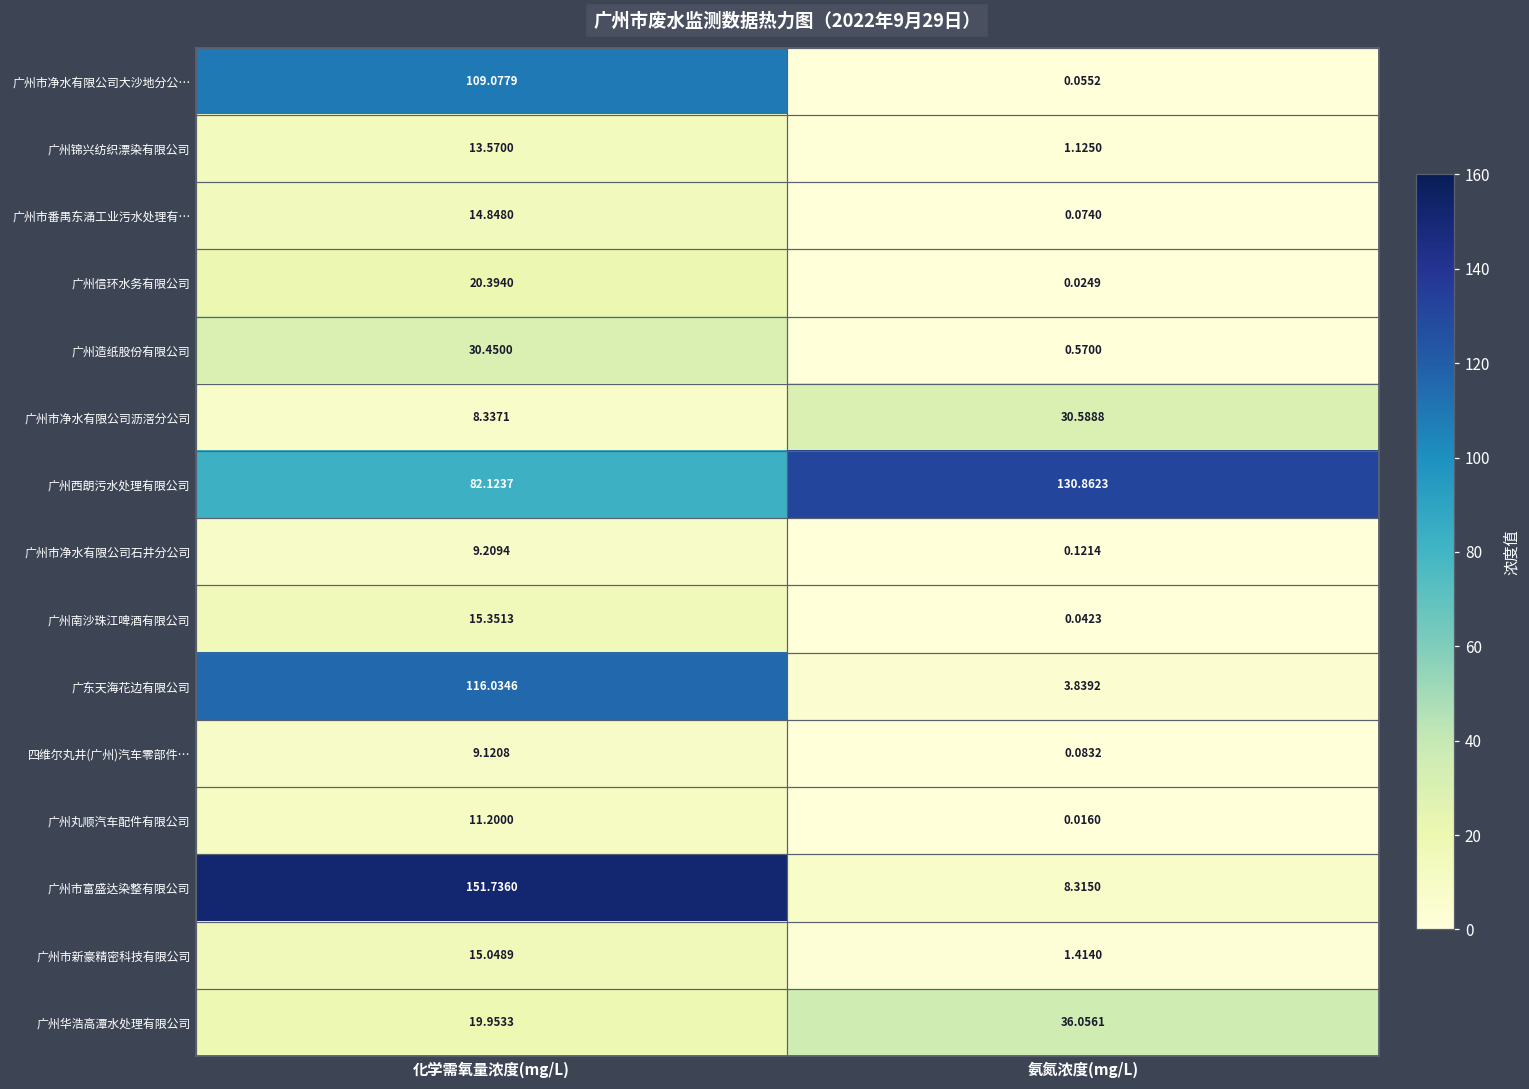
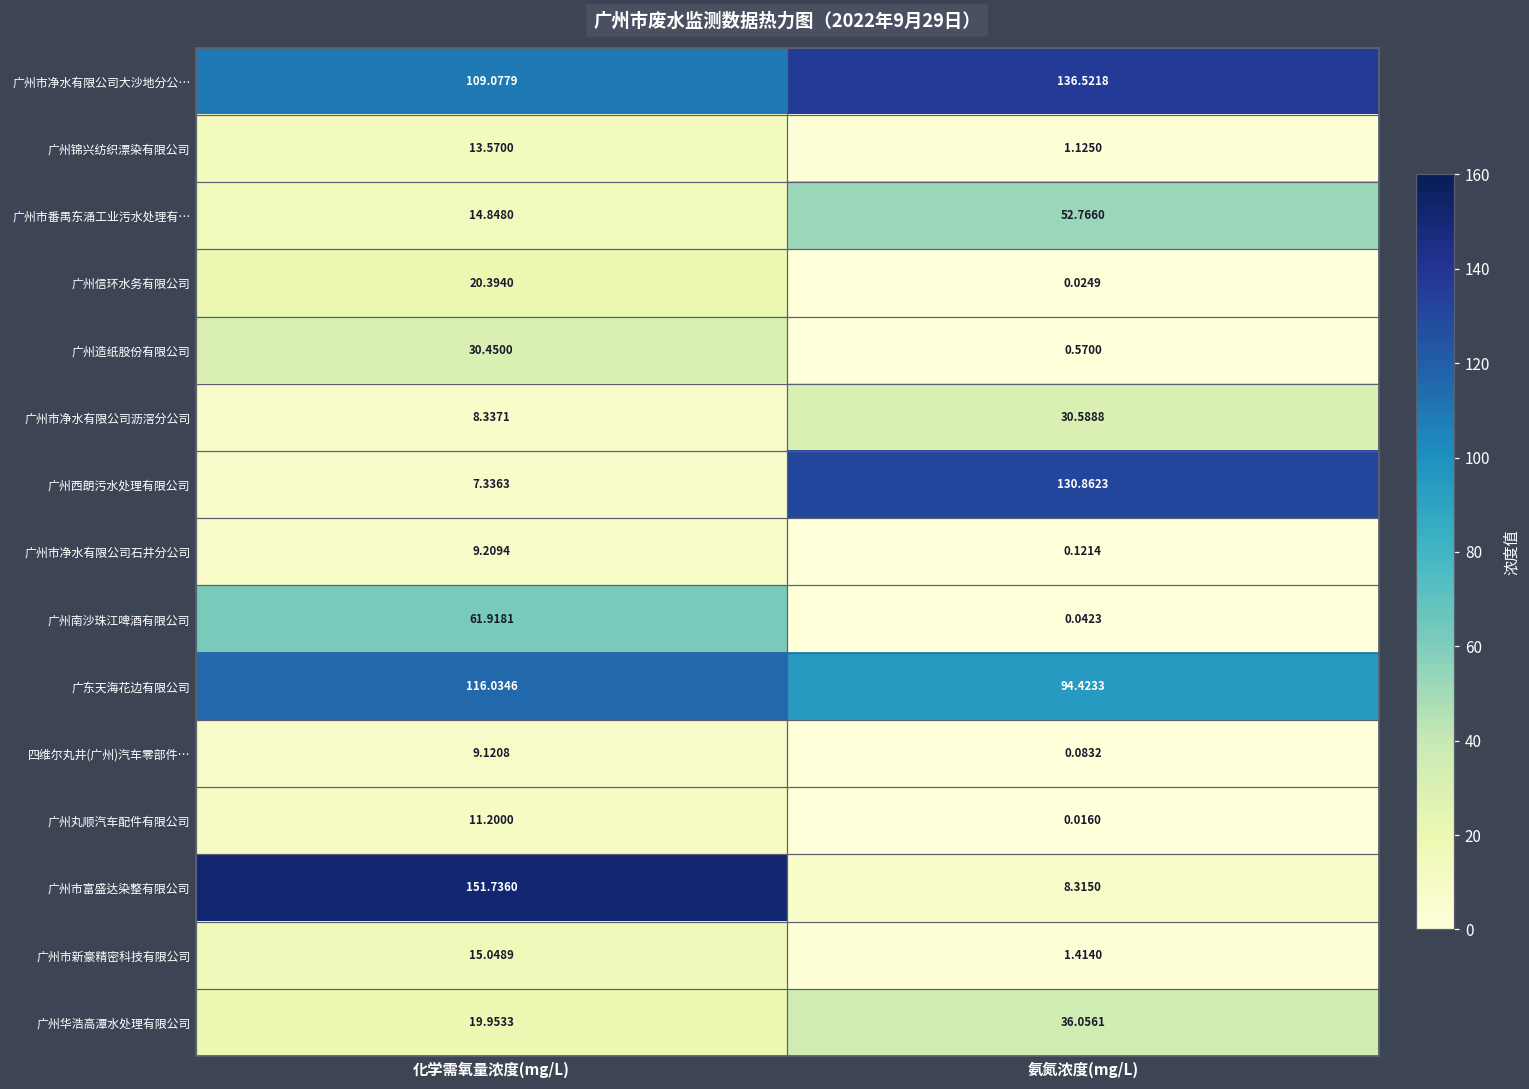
广州市净水有限公司大沙地分公…, 氨氮浓度(mg/L): 0.0552 -> 136.5218
广州市番禺东涌工业污水处理有…, 氨氮浓度(mg/L): 0.0740 -> 52.7660
广州西朗污水处理有限公司, 化学需氧量浓度(mg/L): 82.1237 -> 7.3363
广州南沙珠江啤酒有限公司, 化学需氧量浓度(mg/L): 15.3513 -> 61.9181
广东天海花边有限公司, 氨氮浓度(mg/L): 3.8392 -> 94.4233
